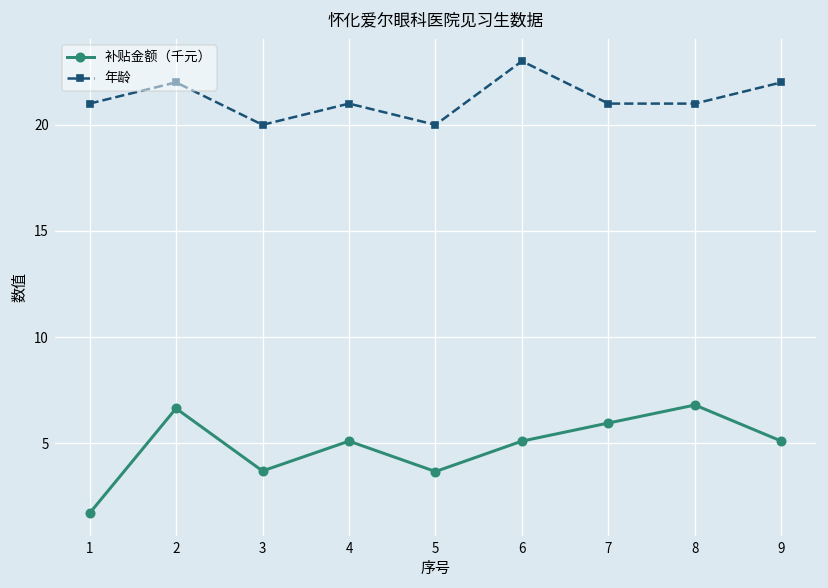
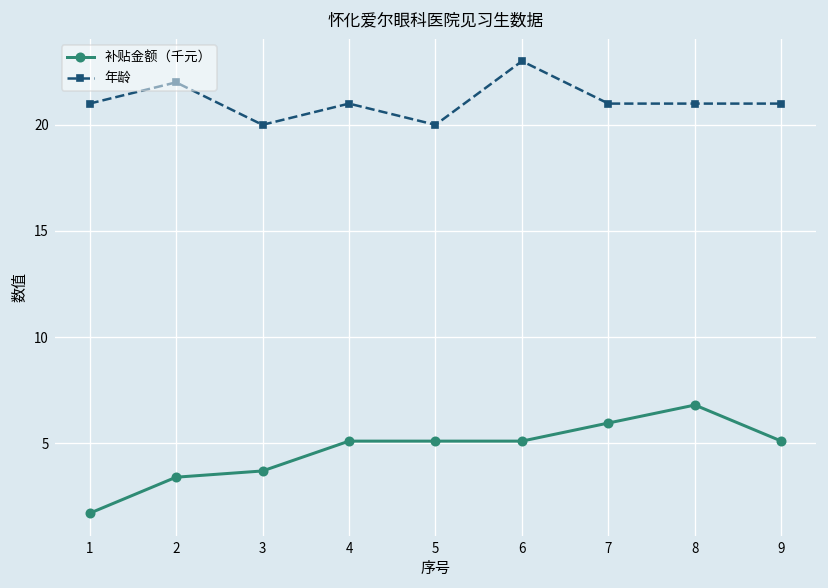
补贴金额（千元）, 2: 6.6 -> 3.4
补贴金额（千元）, 5: 3.7 -> 5.1
年龄, 9: 22 -> 21
